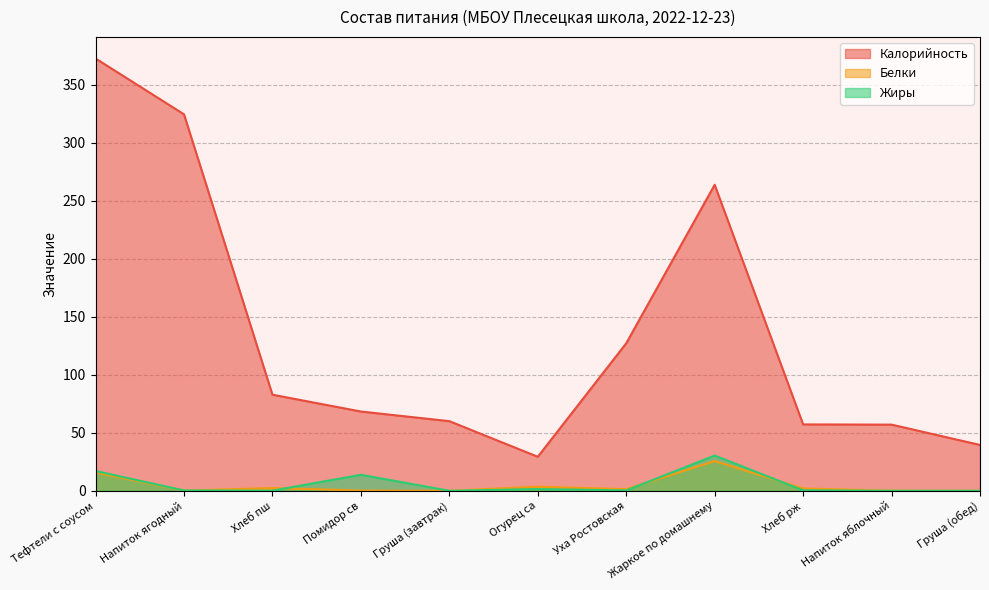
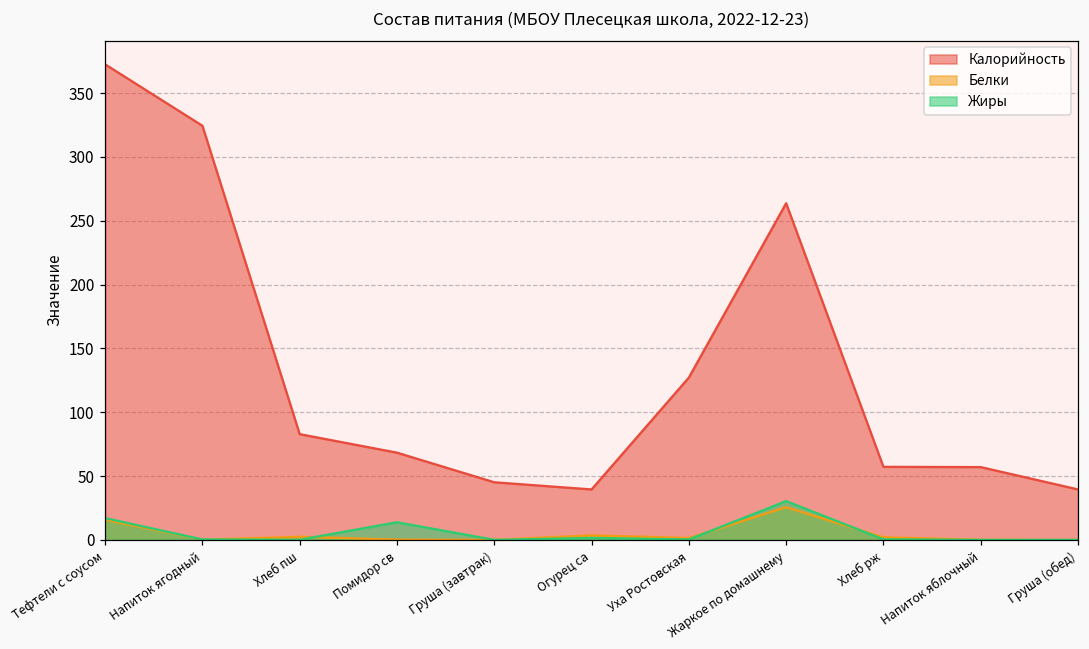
Калорийность, Груша (завтрак): 60 -> 45
Калорийность, Огурец са: 29 -> 40
